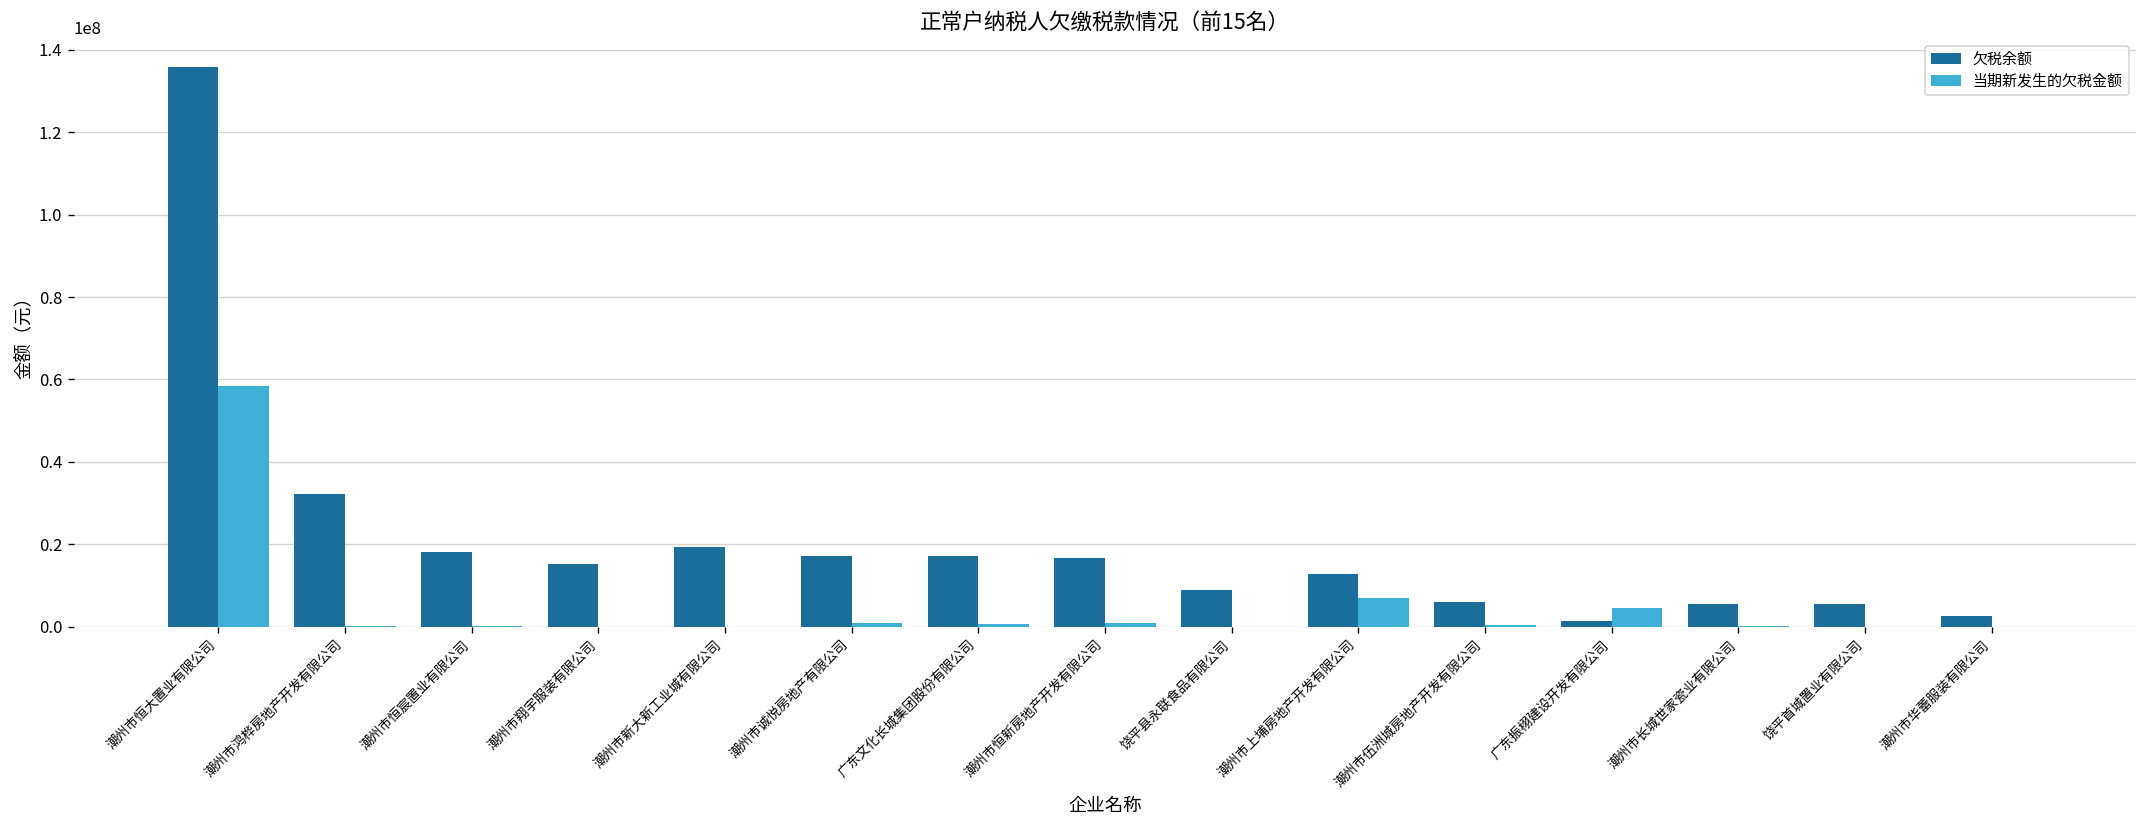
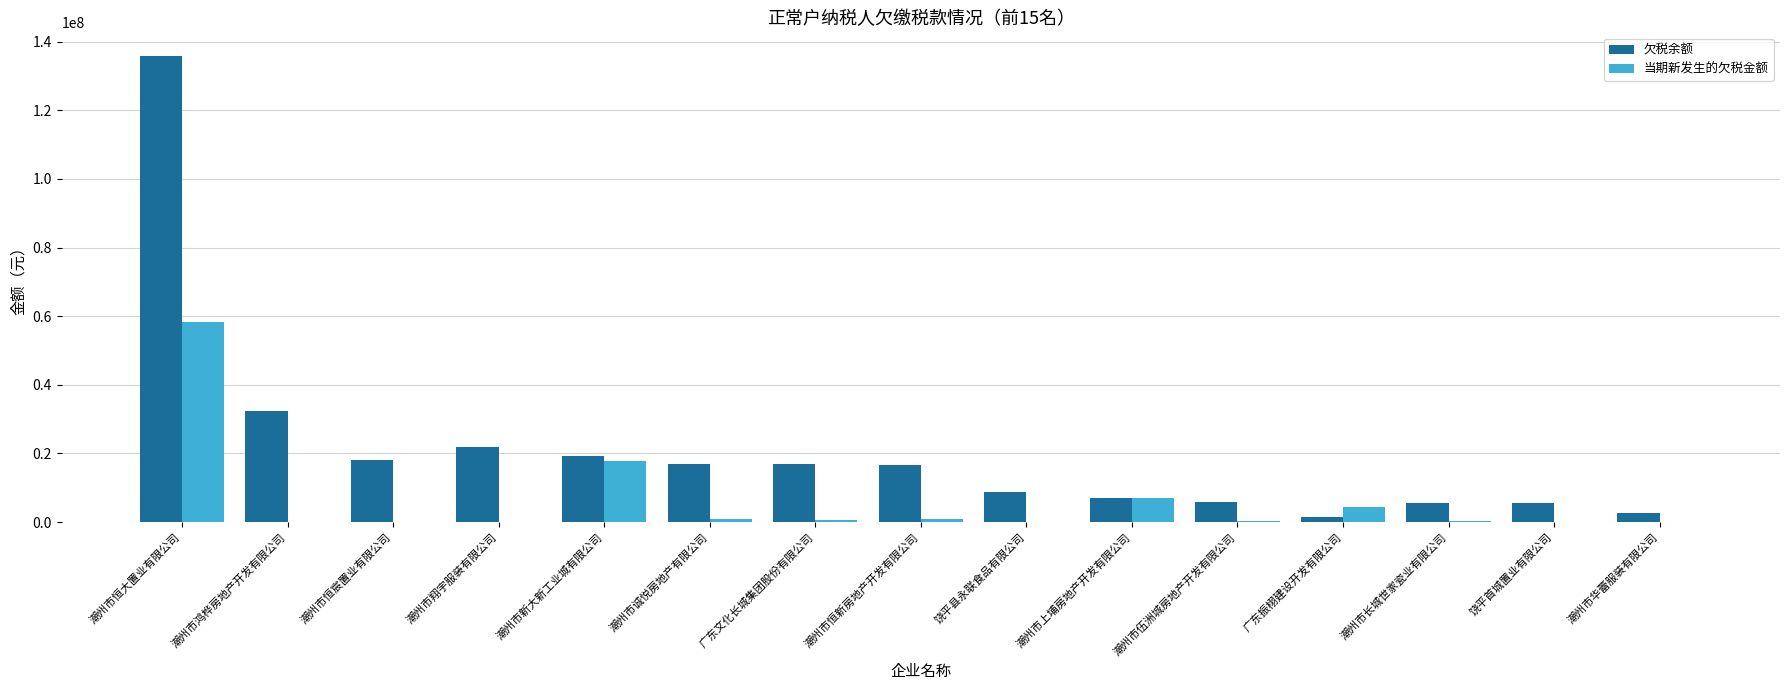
欠税余额, 潮州市翔宇服装有限公司: 15000000 -> 22000000
当期新发生的欠税金额, 潮州市新大新工业城有限公司: 0 -> 18000000
欠税余额, 潮州市上埔房地产开发有限公司: 13000000 -> 7000000
